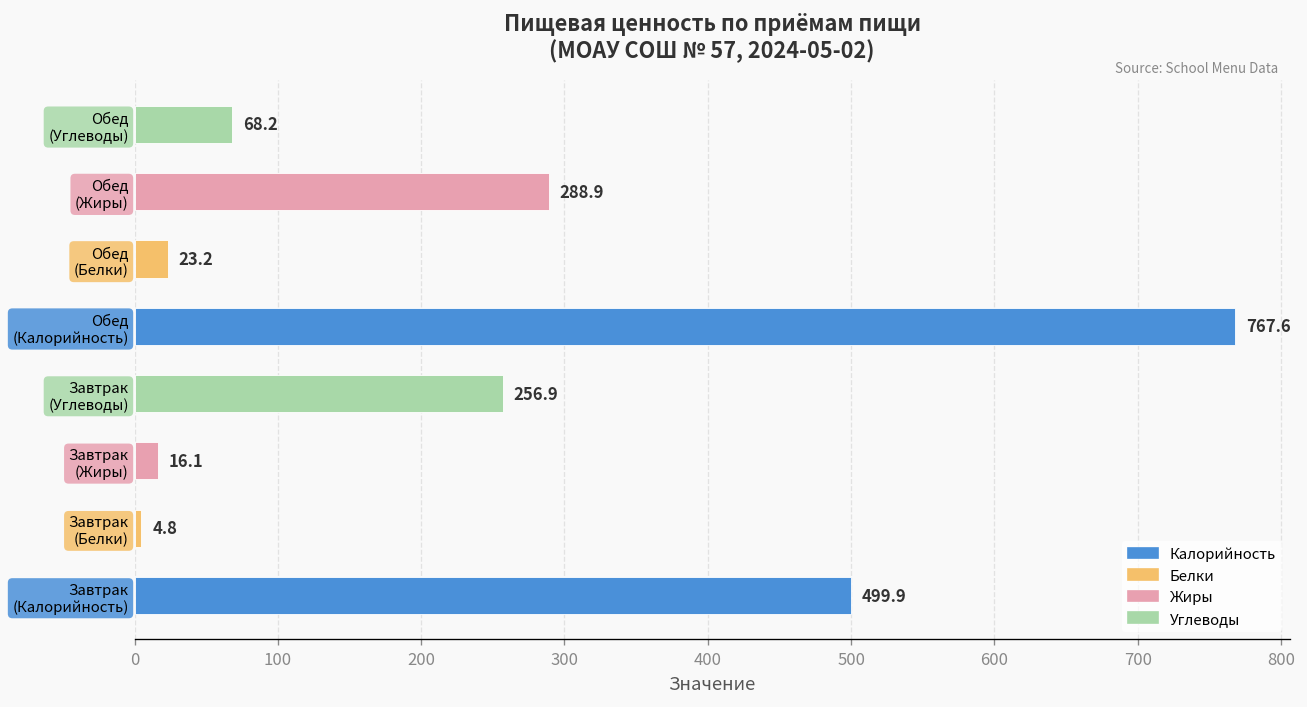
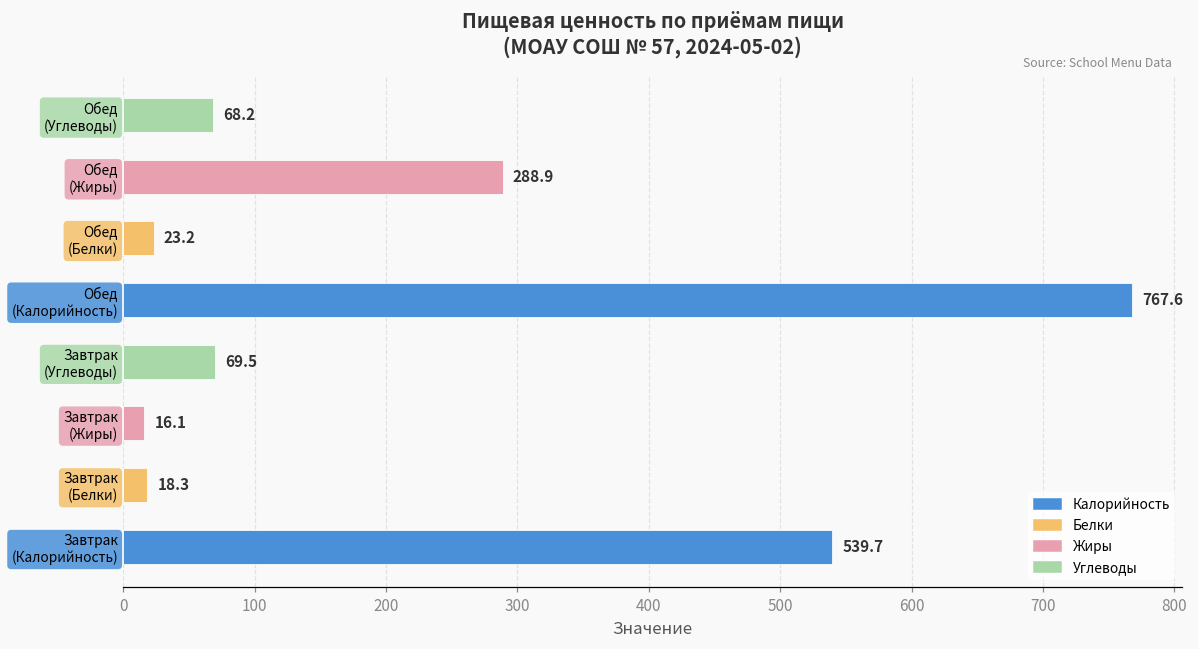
Завтрак (Углеводы): 256.9 -> 69.5
Завтрак (Белки): 4.8 -> 18.3
Завтрак (Калорийность): 499.9 -> 539.7
